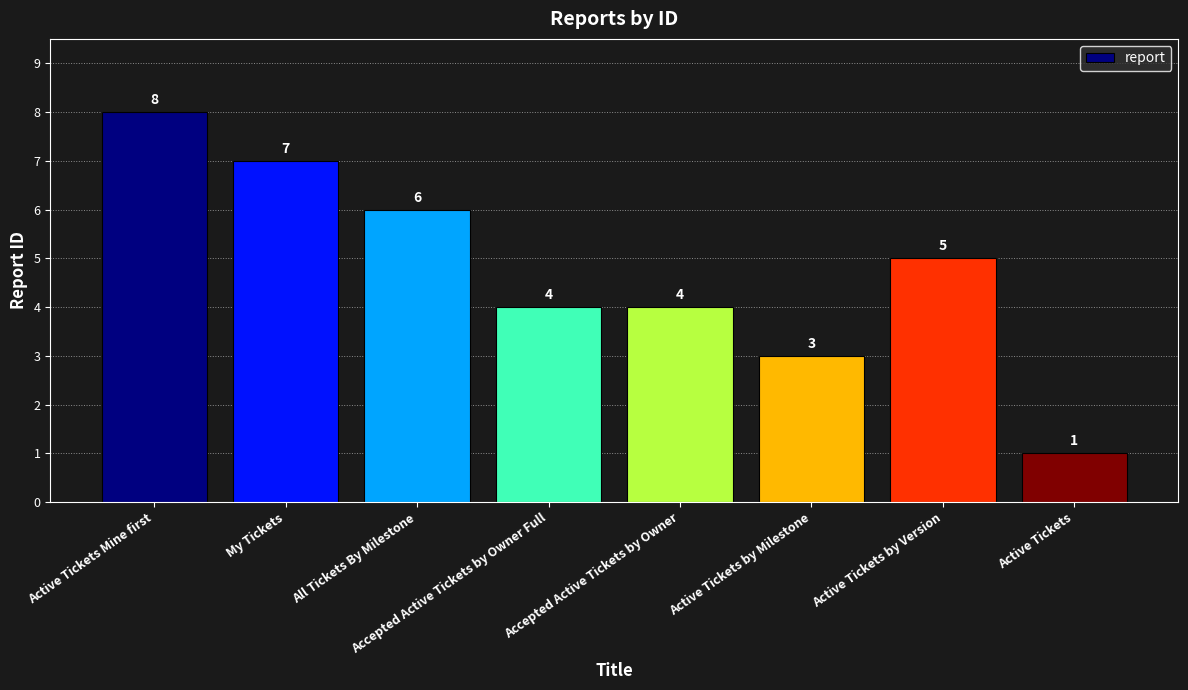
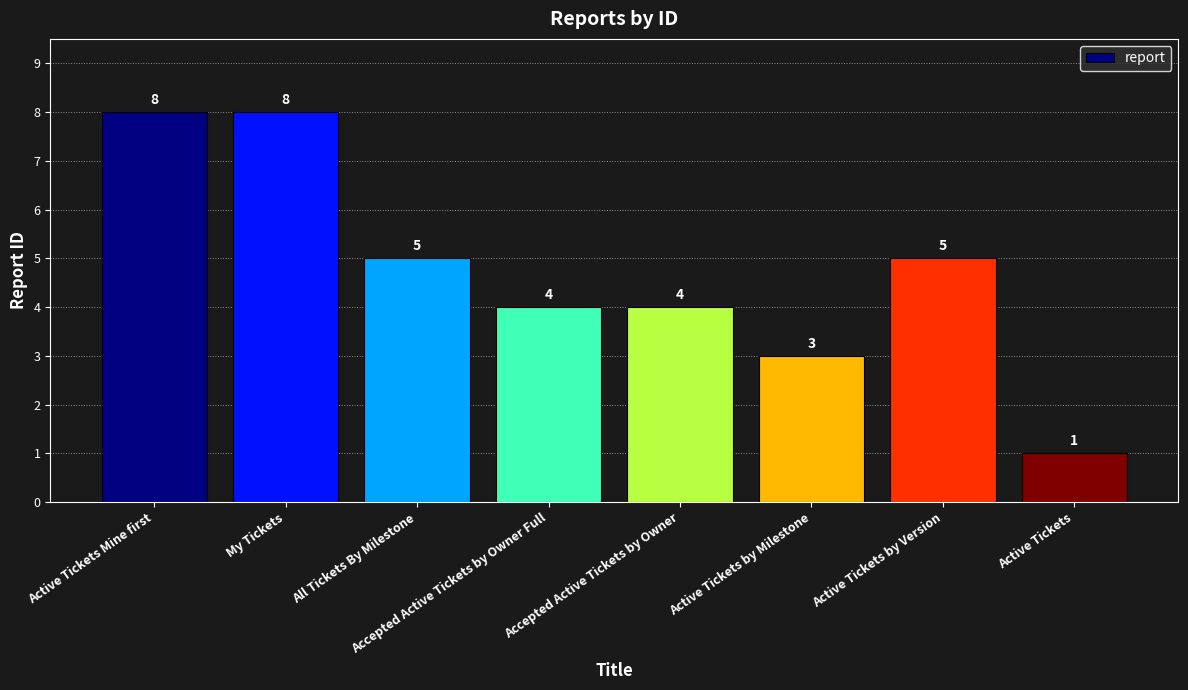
My Tickets: 7 -> 8
All Tickets By Milestone: 6 -> 5
